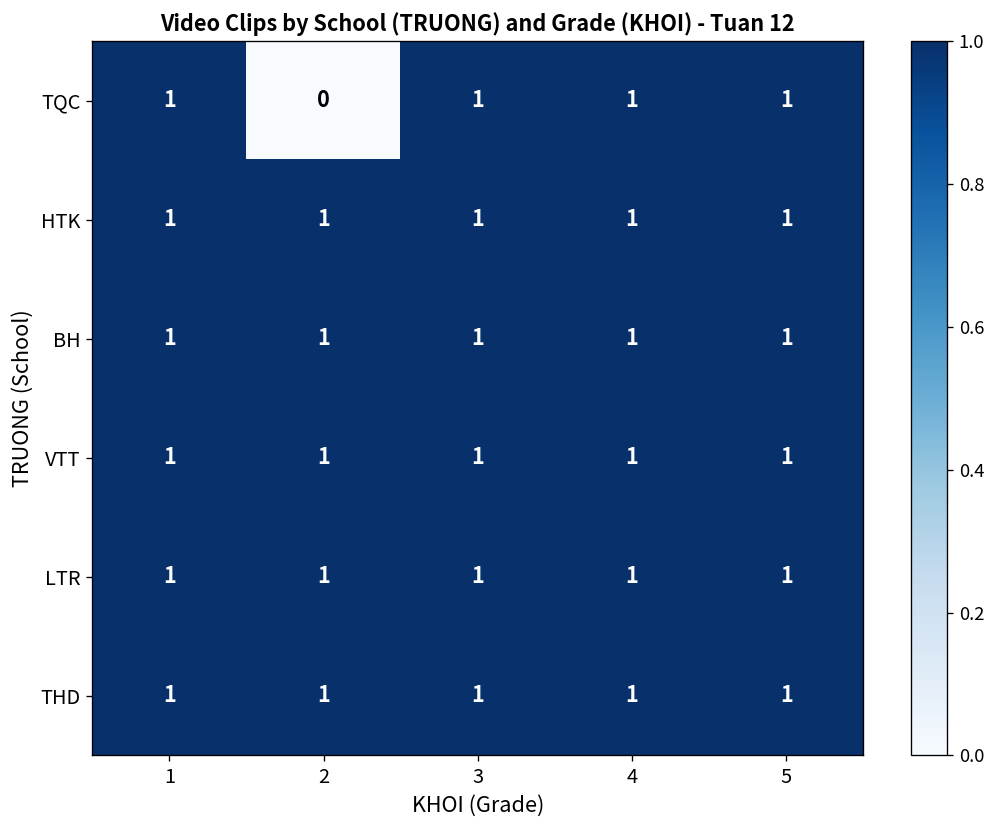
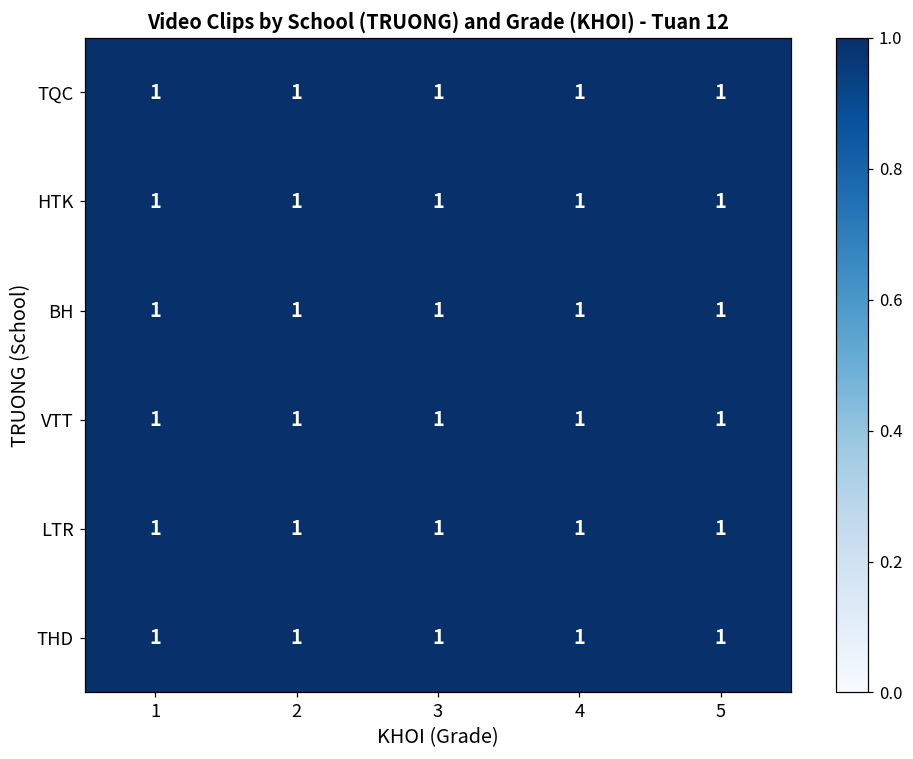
TQC, 2: 0 -> 1
